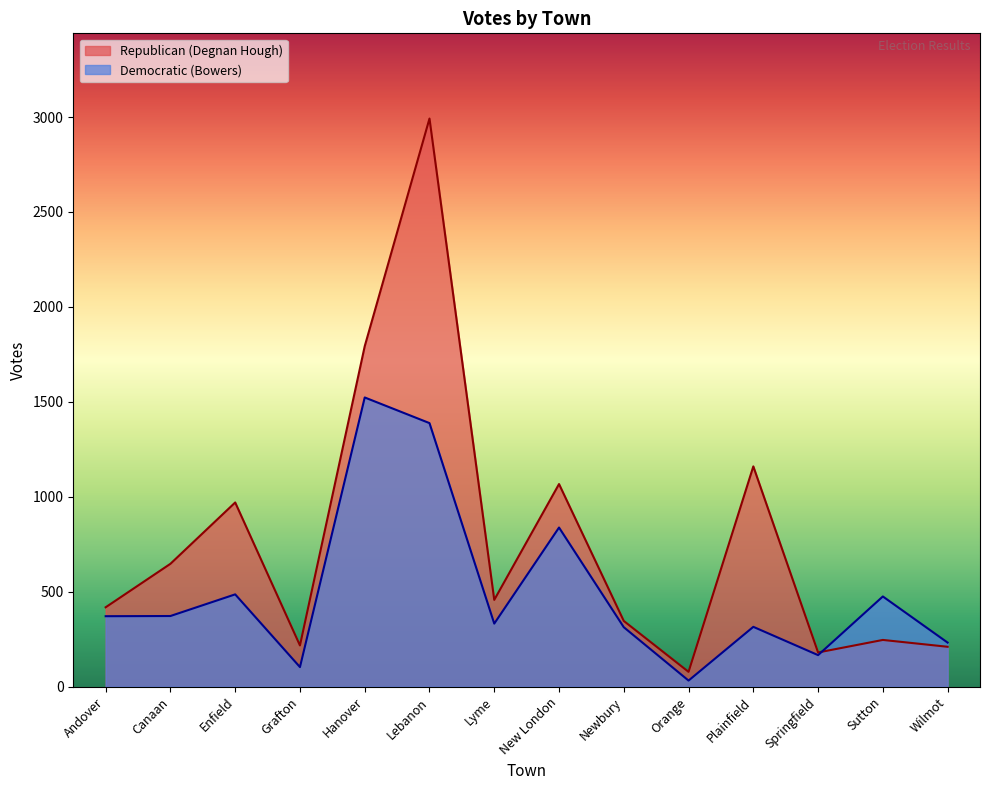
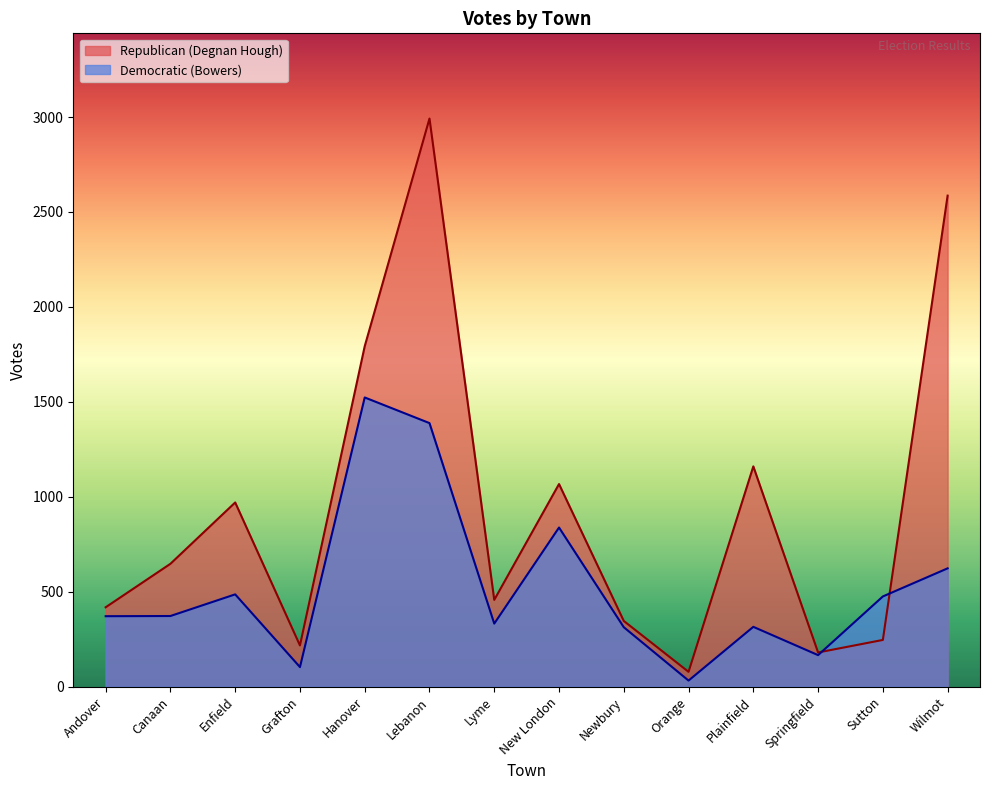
Republican (Degnan Hough), Wilmot: 210 -> 2590
Democratic (Bowers), Wilmot: 230 -> 620
